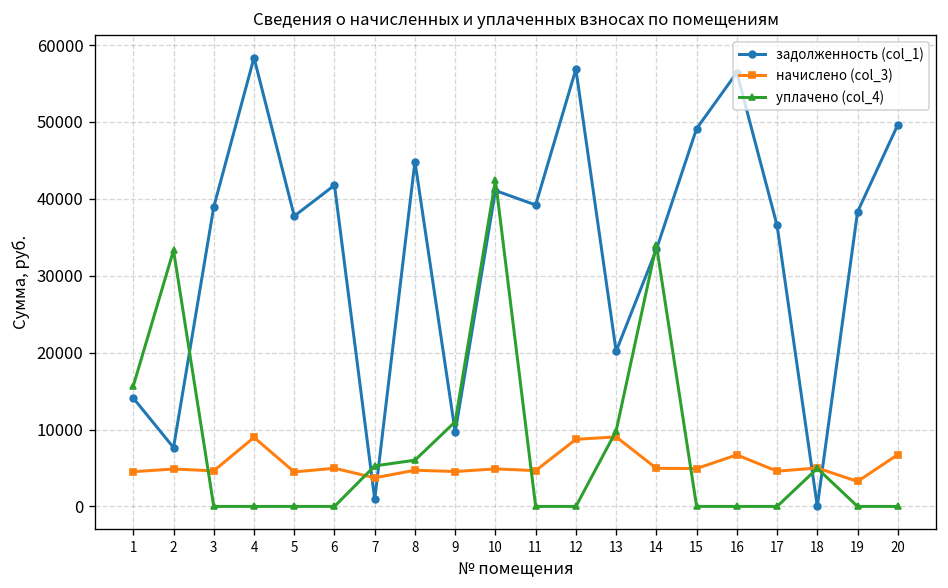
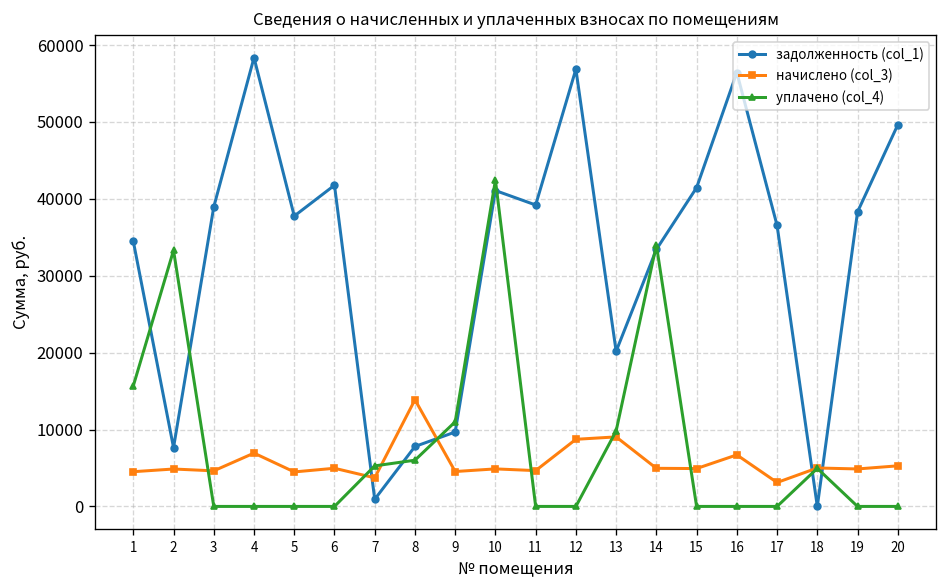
задолженность (col_1), 1: 14000 -> 34000
начислено (col_3), 4: 9000 -> 7000
задолженность (col_1), 8: 45000 -> 8000
начислено (col_3), 8: 5000 -> 14000
задолженность (col_1), 15: 49000 -> 41000
начислено (col_3), 17: 5000 -> 3000
начислено (col_3), 19: 3000 -> 5000
начислено (col_3), 20: 7000 -> 5000
